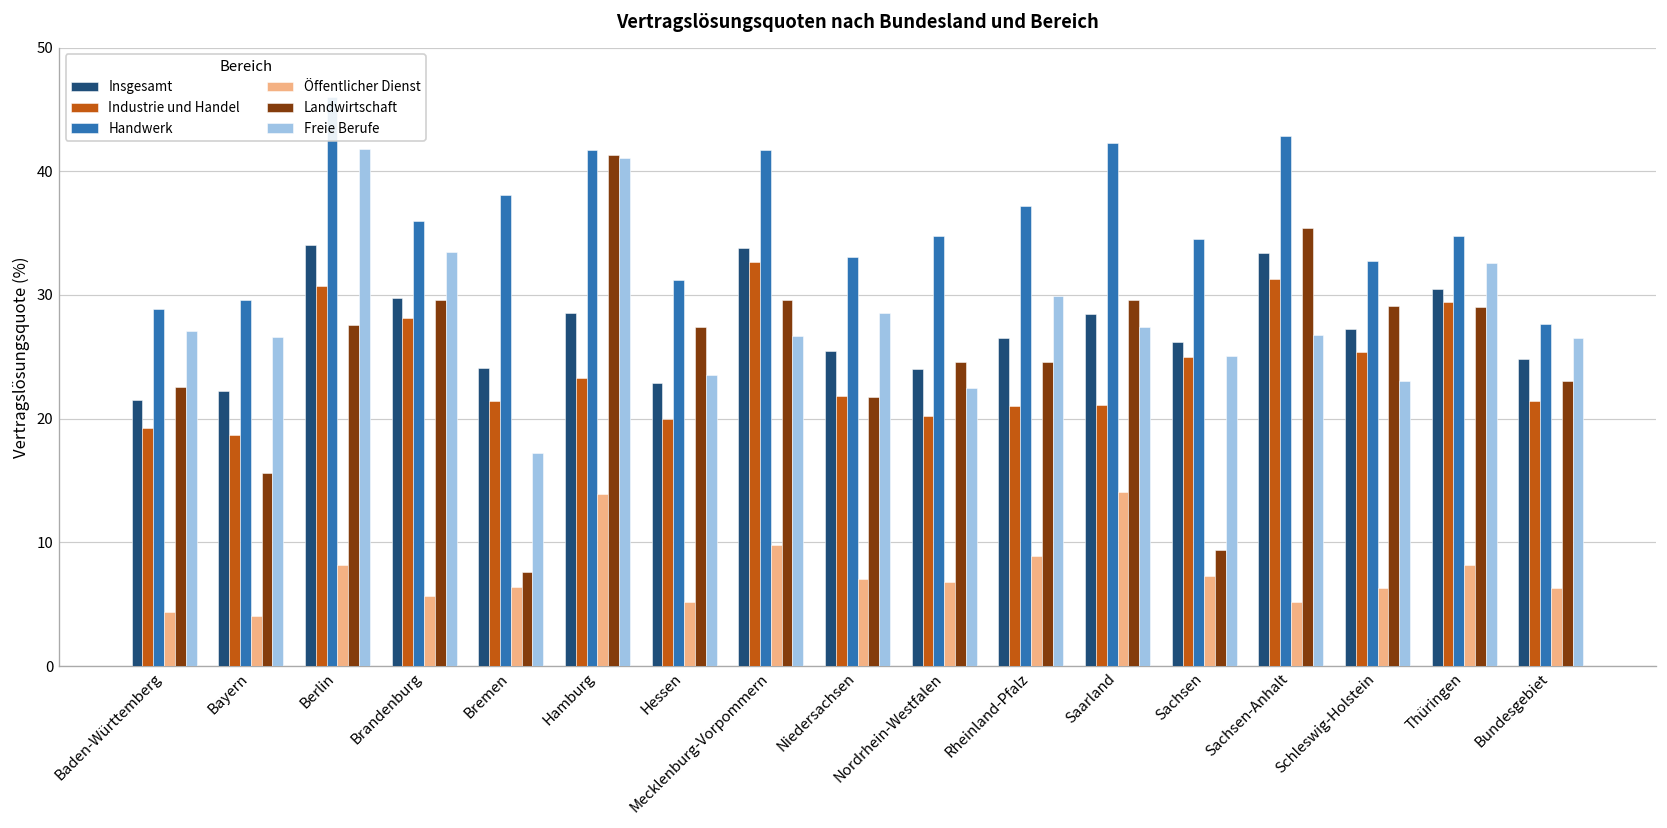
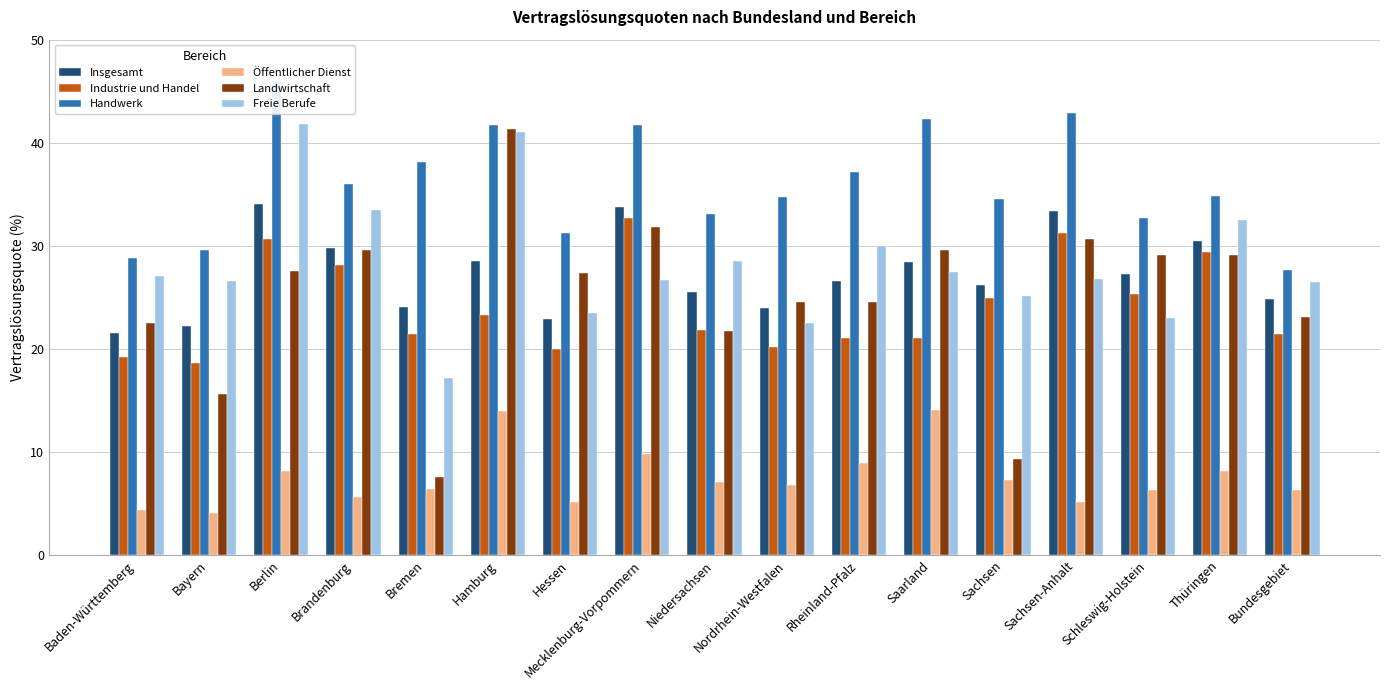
Landwirtschaft, Mecklenburg-Vorpommern: 29.6 -> 31.8
Landwirtschaft, Sachsen-Anhalt: 35.4 -> 30.7
